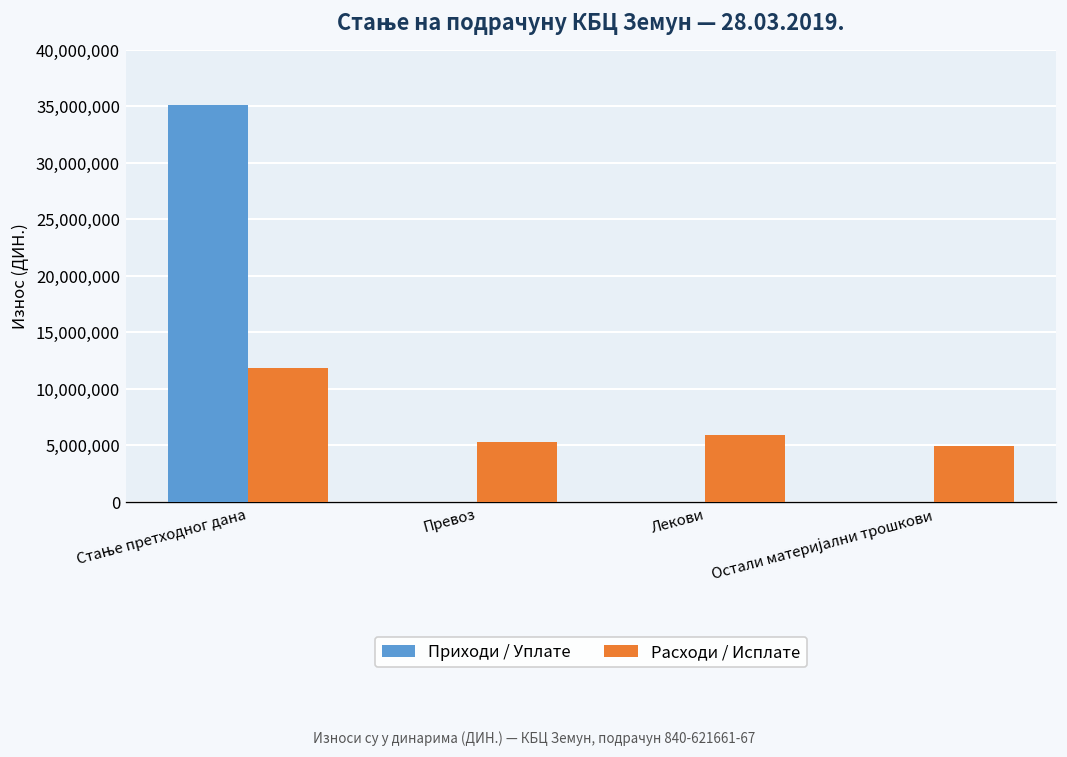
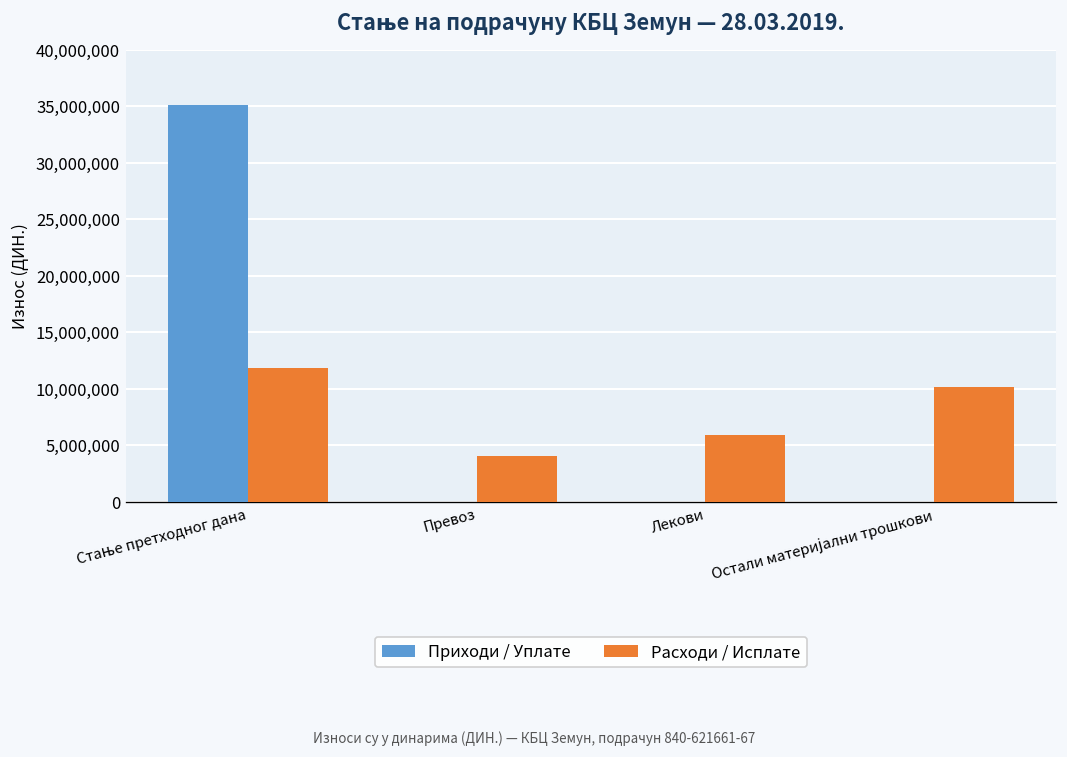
Расходи / Исплате, Превоз: 5,000,000 -> 4,000,000
Расходи / Исплате, Остали материјални трошкови: 5,000,000 -> 10,000,000
